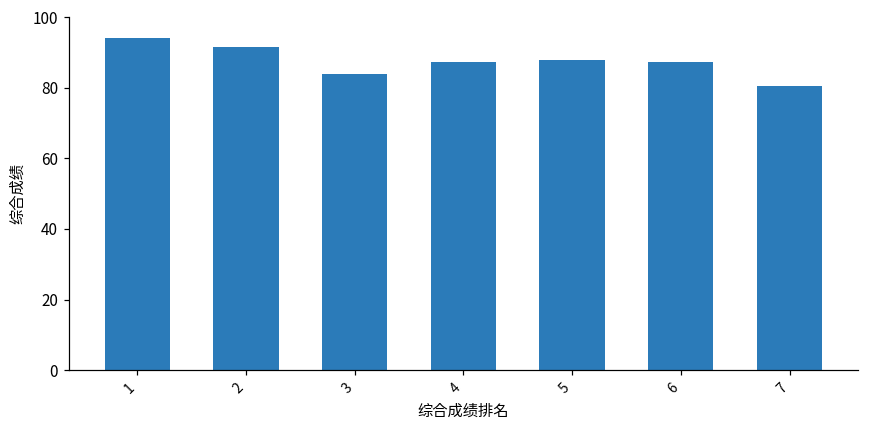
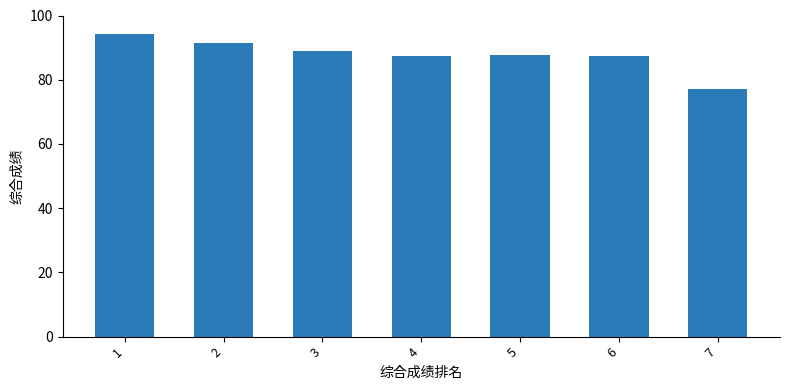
3: 84 -> 89
7: 80 -> 77
